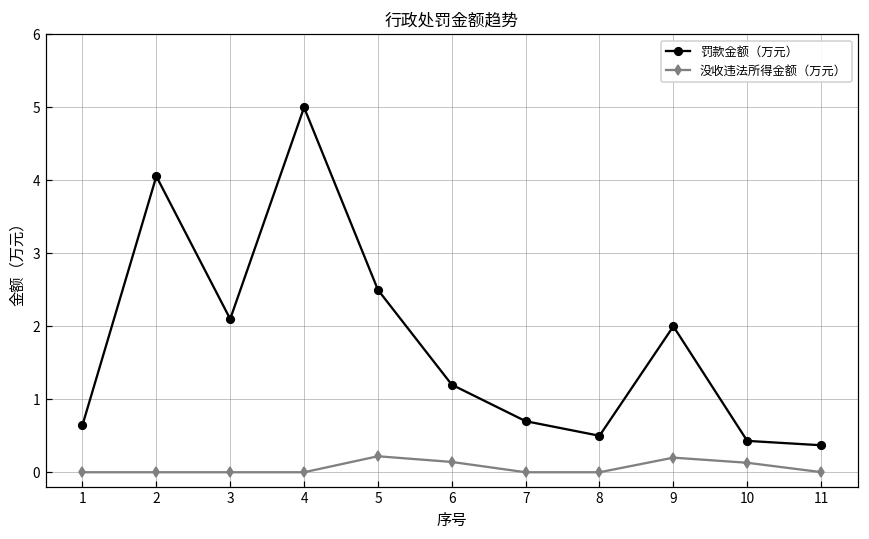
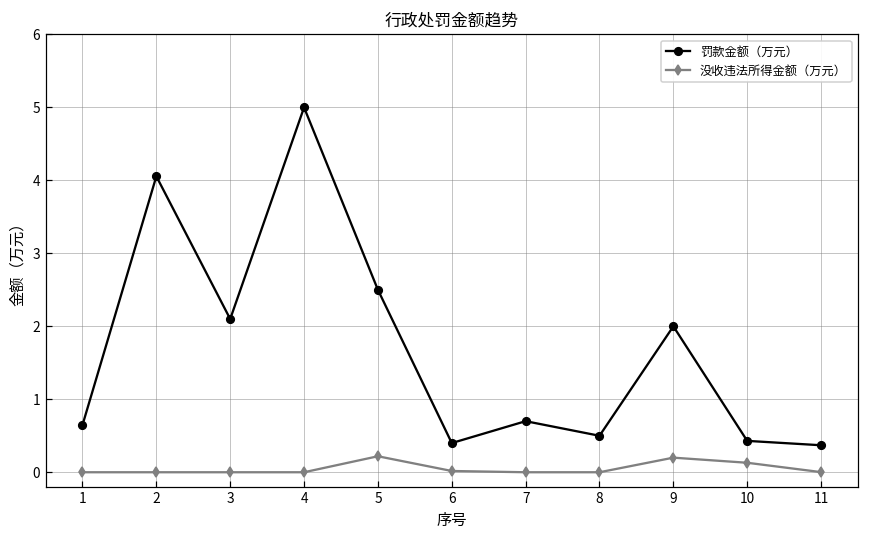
罚款金额（万元）, 6: 1.2 -> 0.4
没收违法所得金额（万元）, 6: 0.1 -> 0.0
